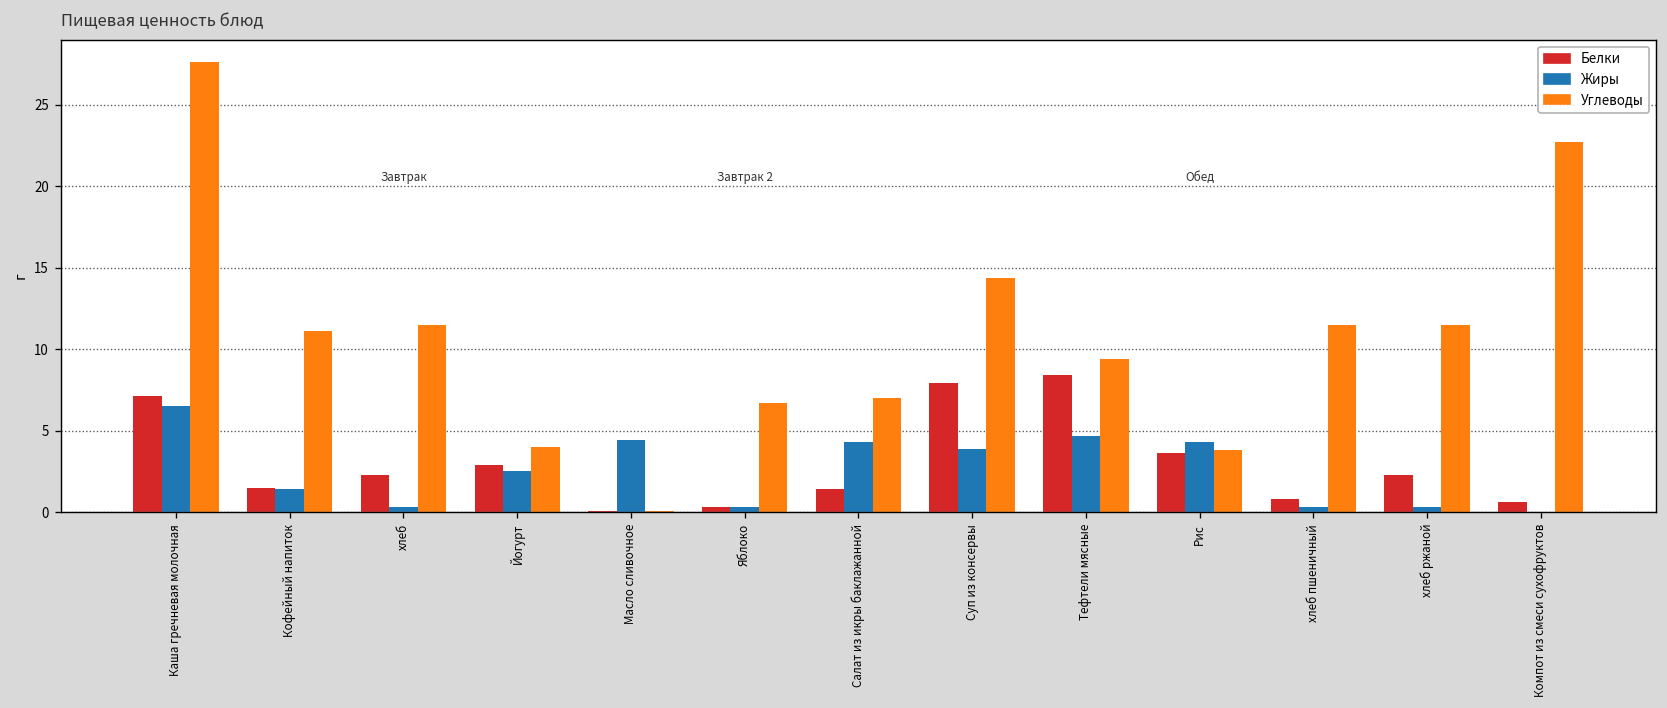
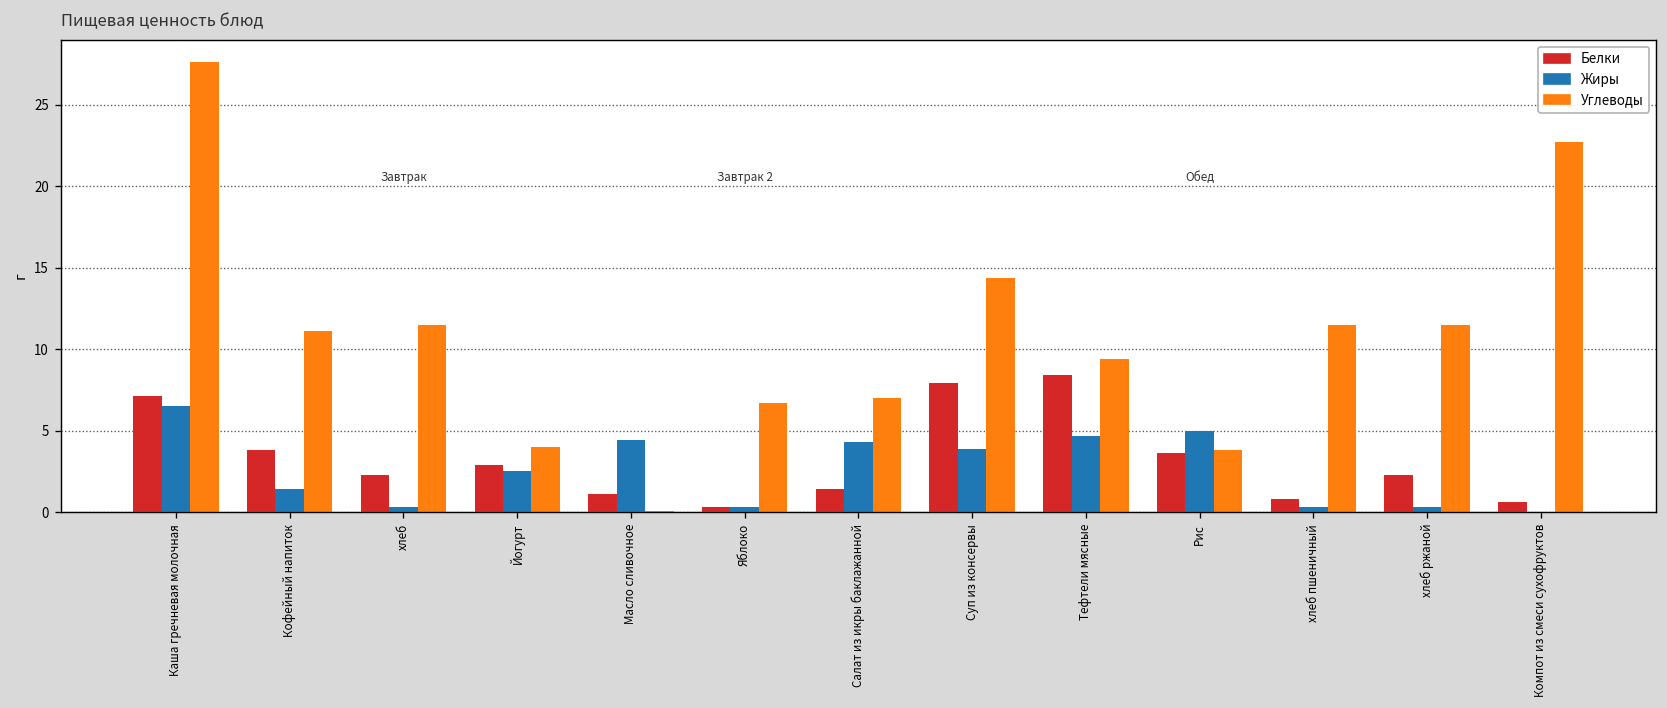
Белки, Кофейный напиток: 1.5 -> 3.8
Белки, Масло сливочное: 0.1 -> 1.1
Жиры, Рис: 4.3 -> 5.0
